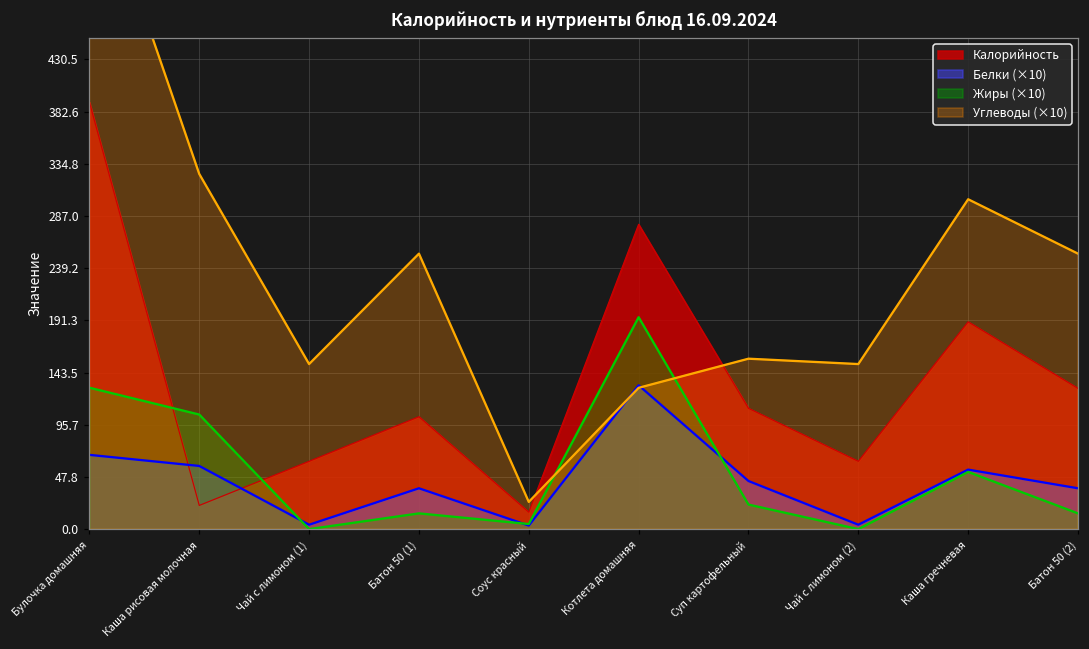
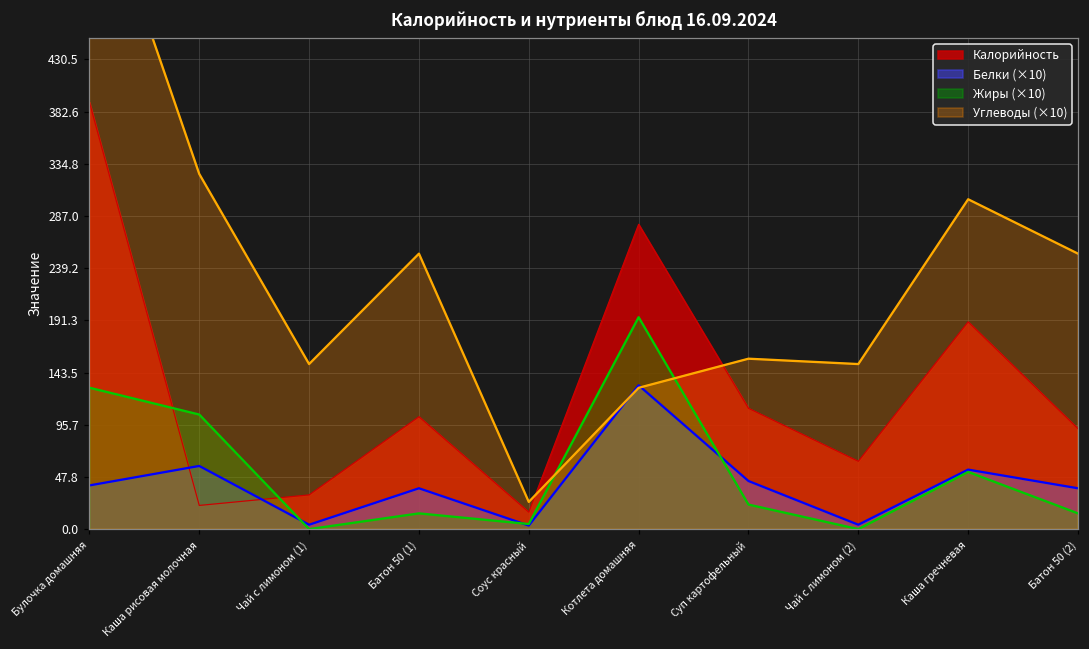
Белки (×10), Булочка домашняя: 70 -> 40
Калорийность, Чай с лимоном (1): 60 -> 30
Калорийность, Батон 50 (2): 130 -> 90
